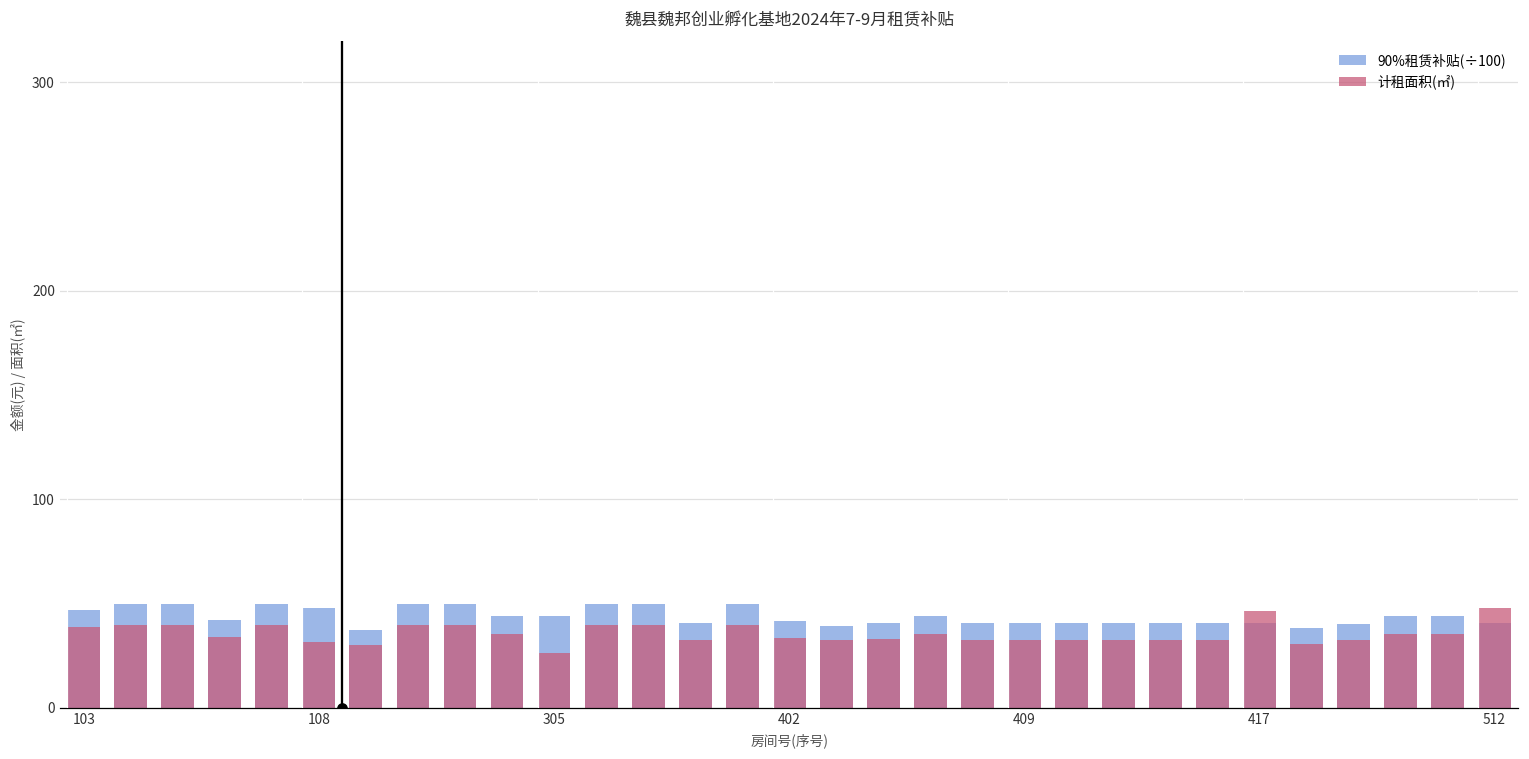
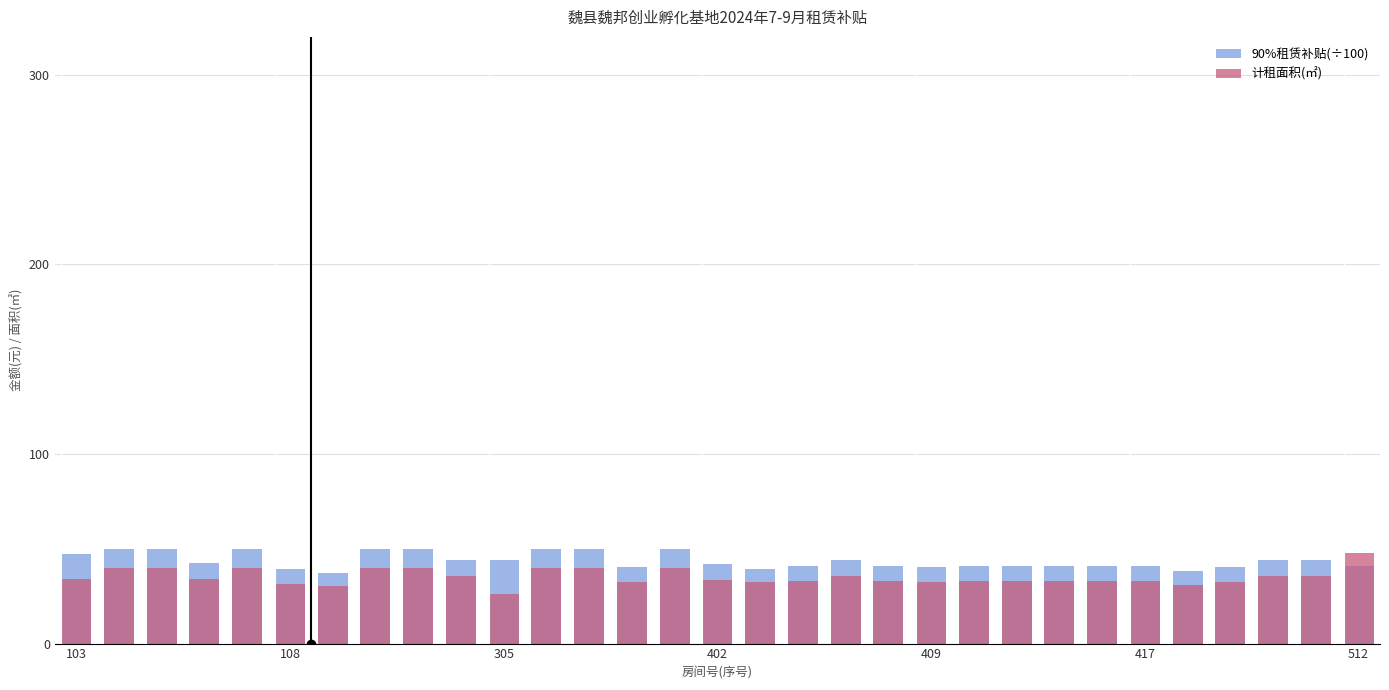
计租面积(㎡), 103: 39 -> 34
90%租赁补贴(÷100), 108: 48 -> 39
计租面积(㎡), 417: 46 -> 33
